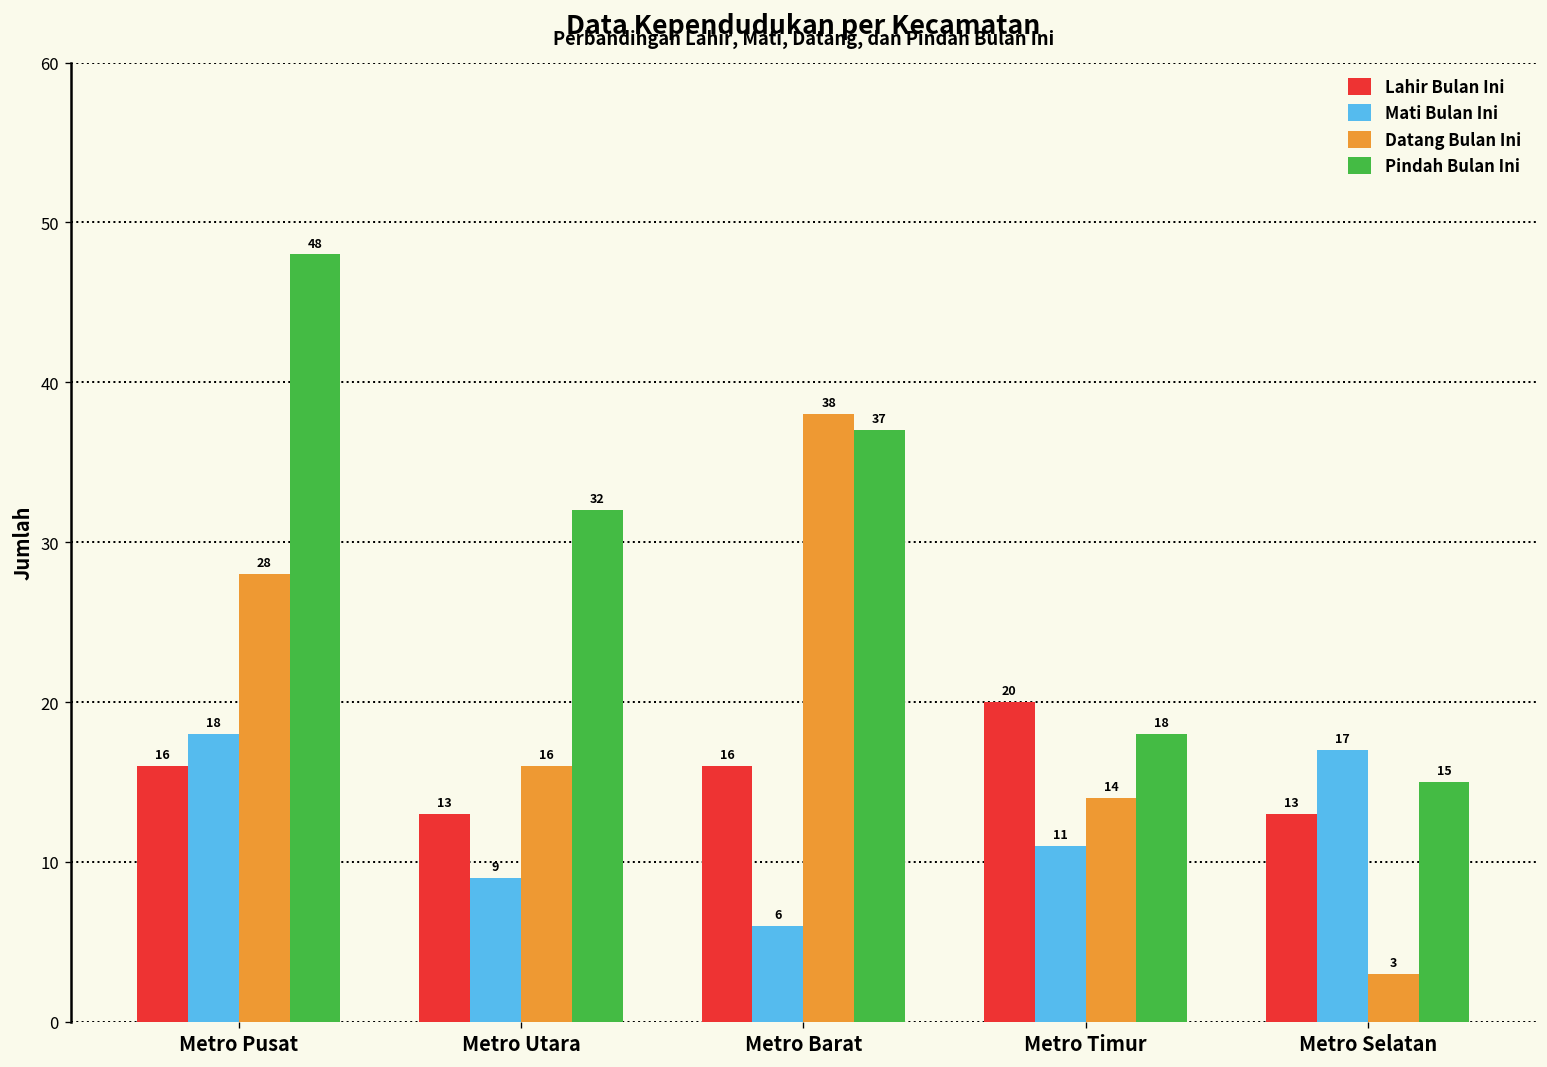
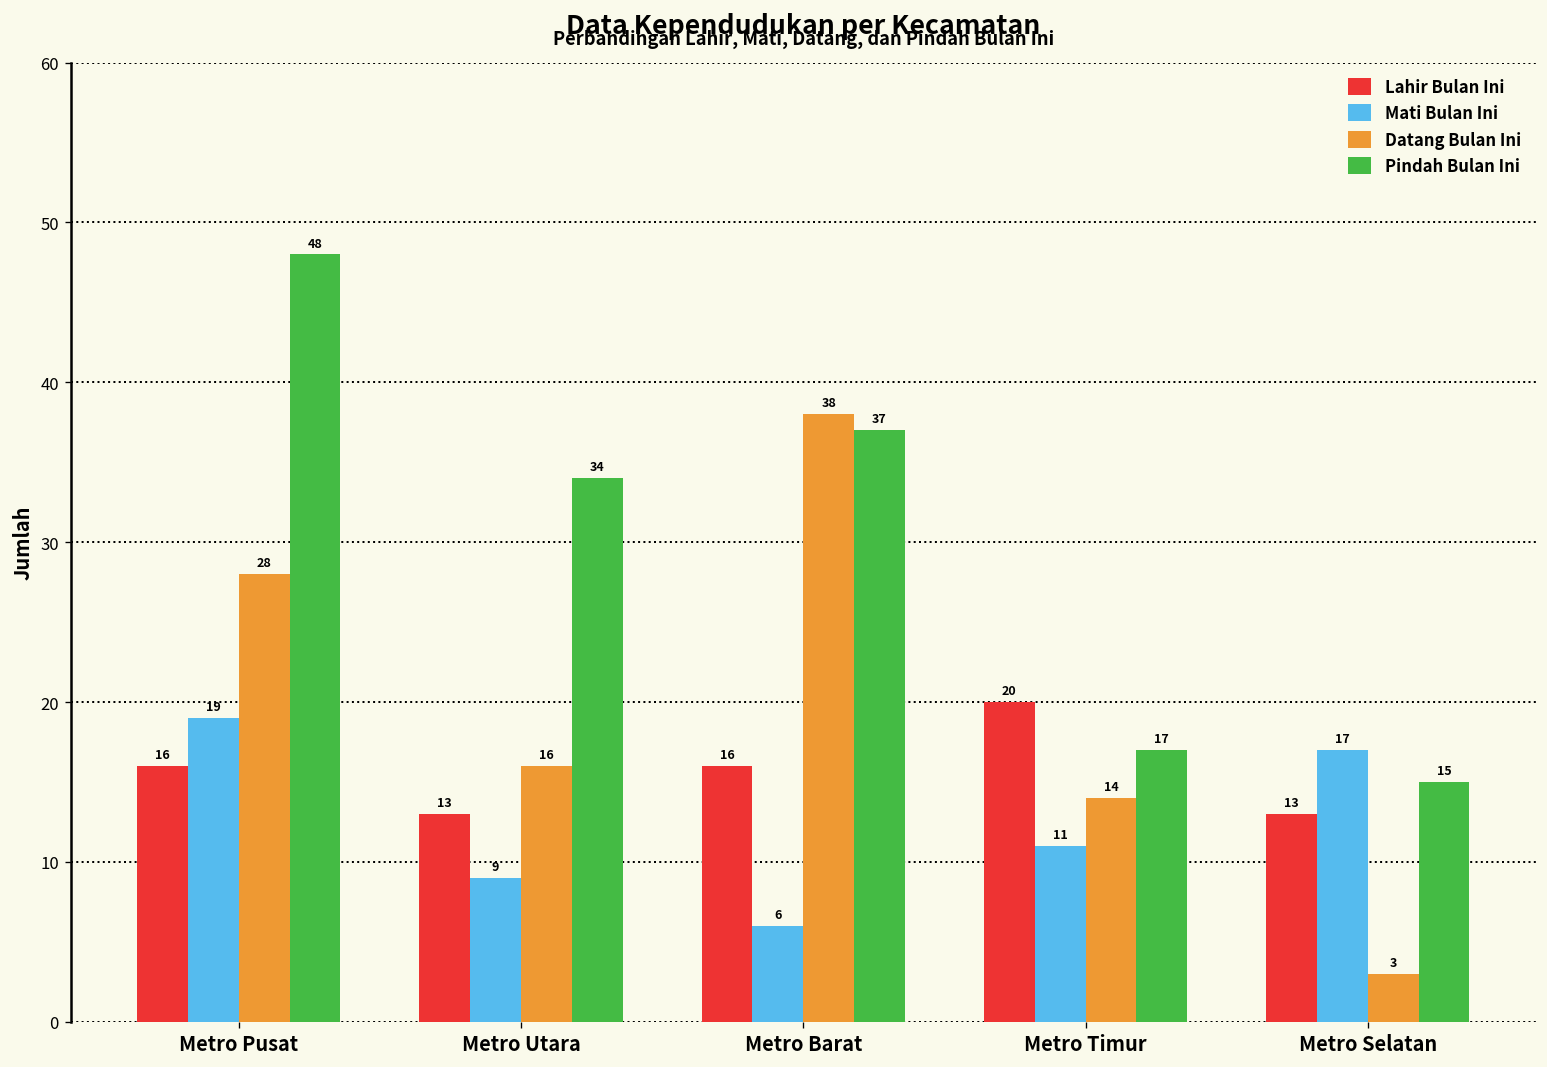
Mati Bulan Ini, Metro Pusat: 18 -> 19
Pindah Bulan Ini, Metro Utara: 32 -> 34
Pindah Bulan Ini, Metro Timur: 18 -> 17
